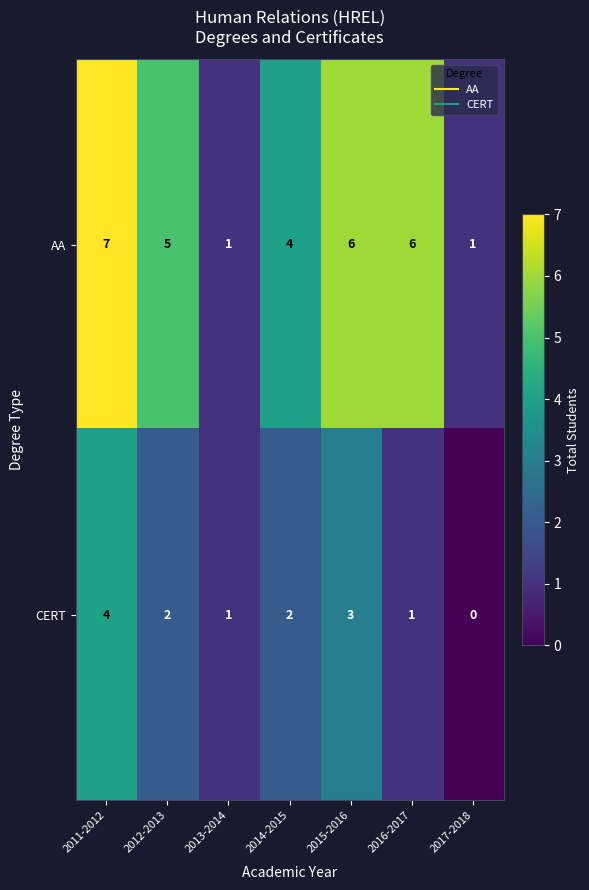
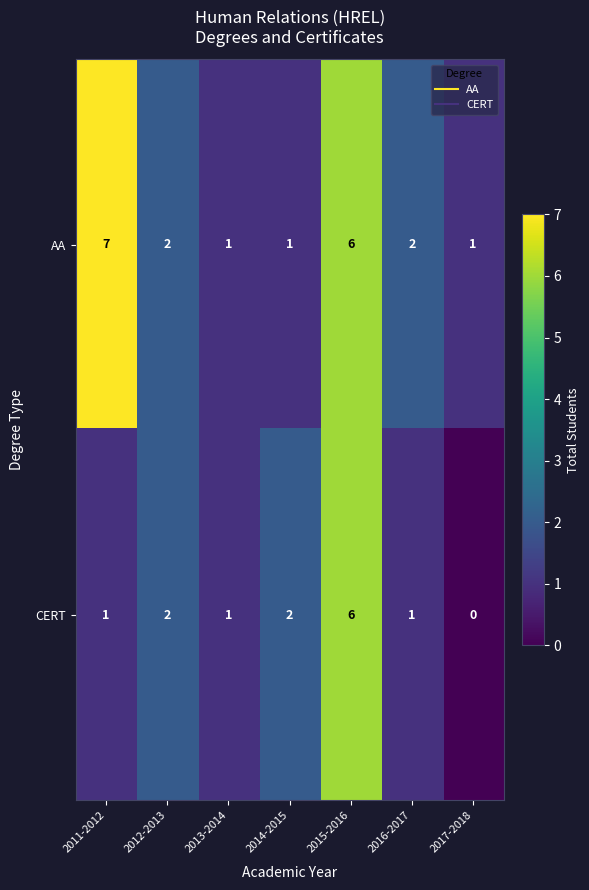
AA, 2012-2013: 5 -> 2
AA, 2014-2015: 4 -> 1
AA, 2016-2017: 6 -> 2
CERT, 2011-2012: 4 -> 1
CERT, 2015-2016: 3 -> 6
